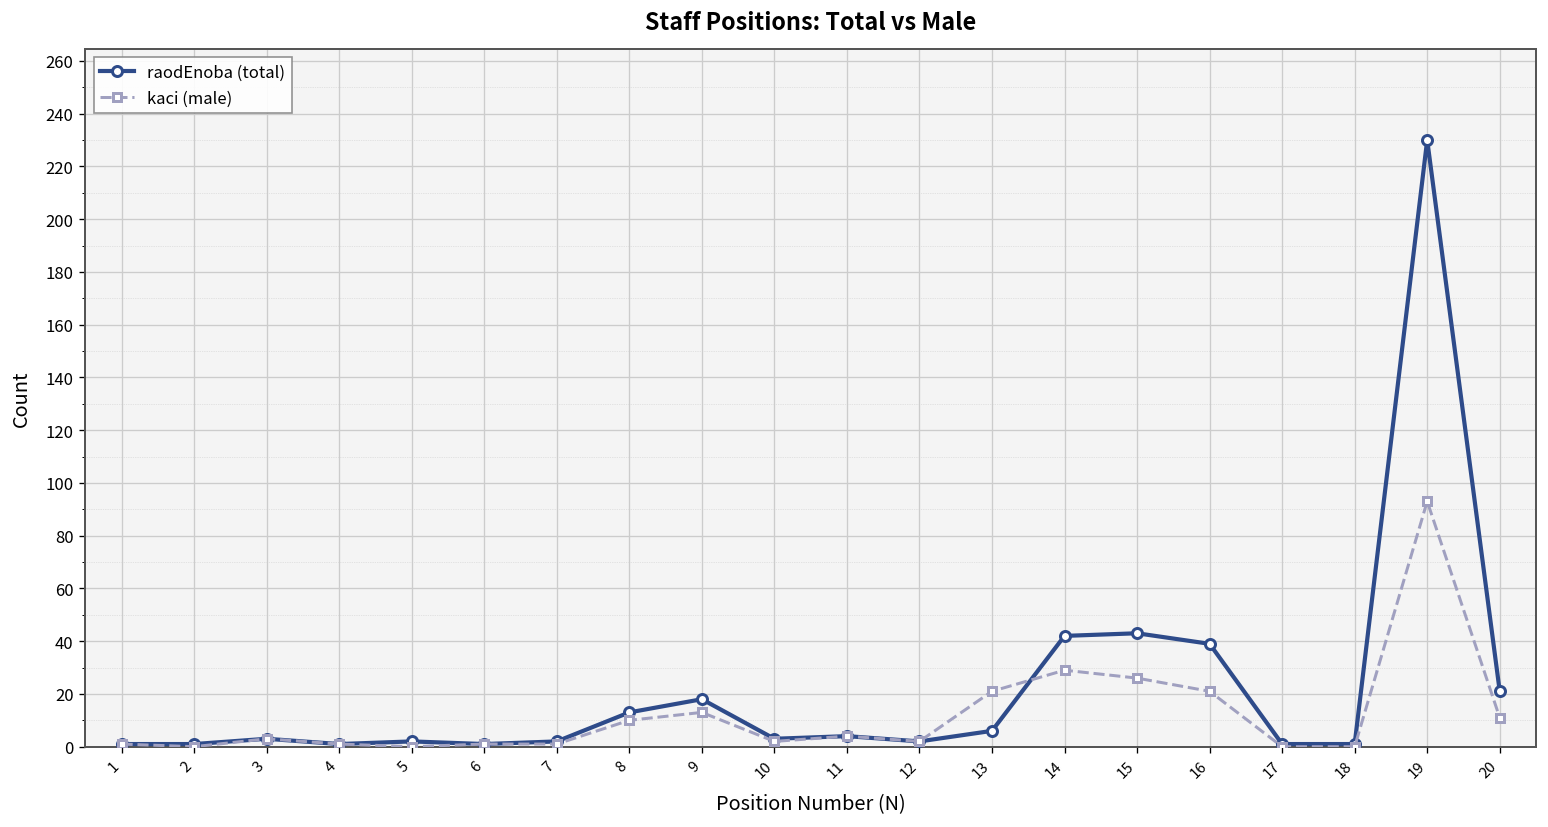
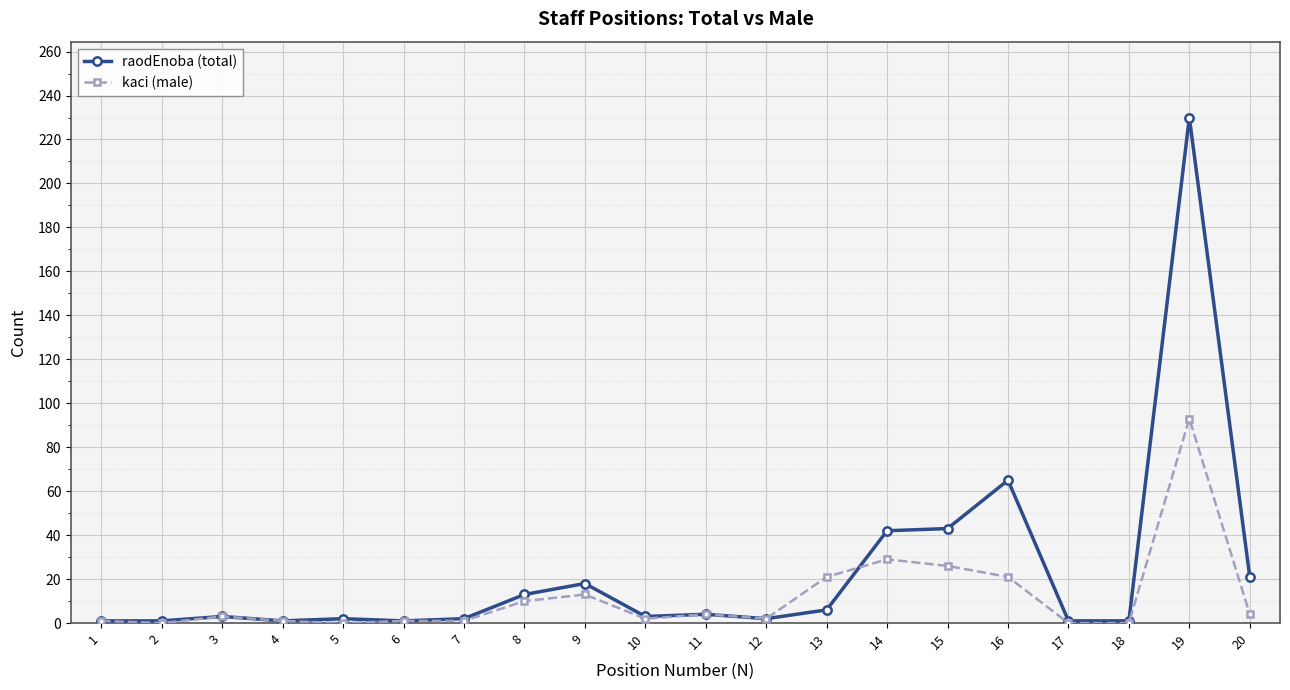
raodEnoba (total), 16: 39 -> 65
kaci (male), 20: 11 -> 4
